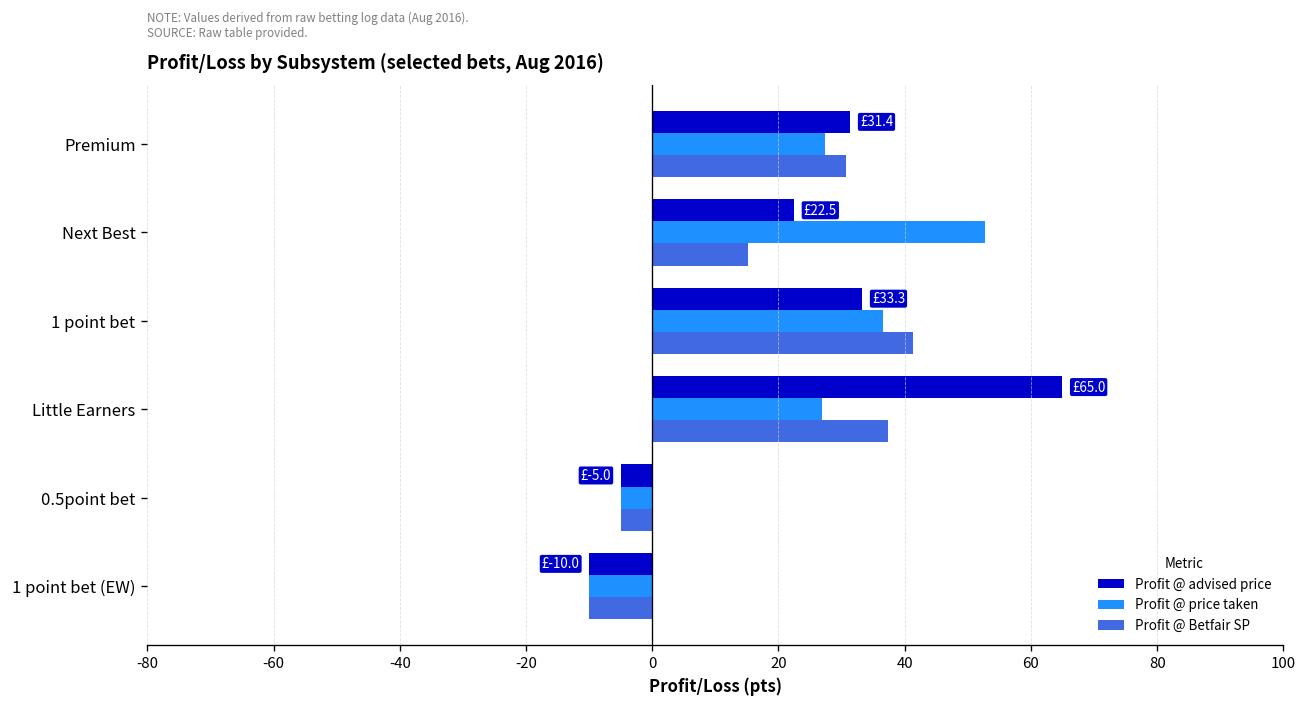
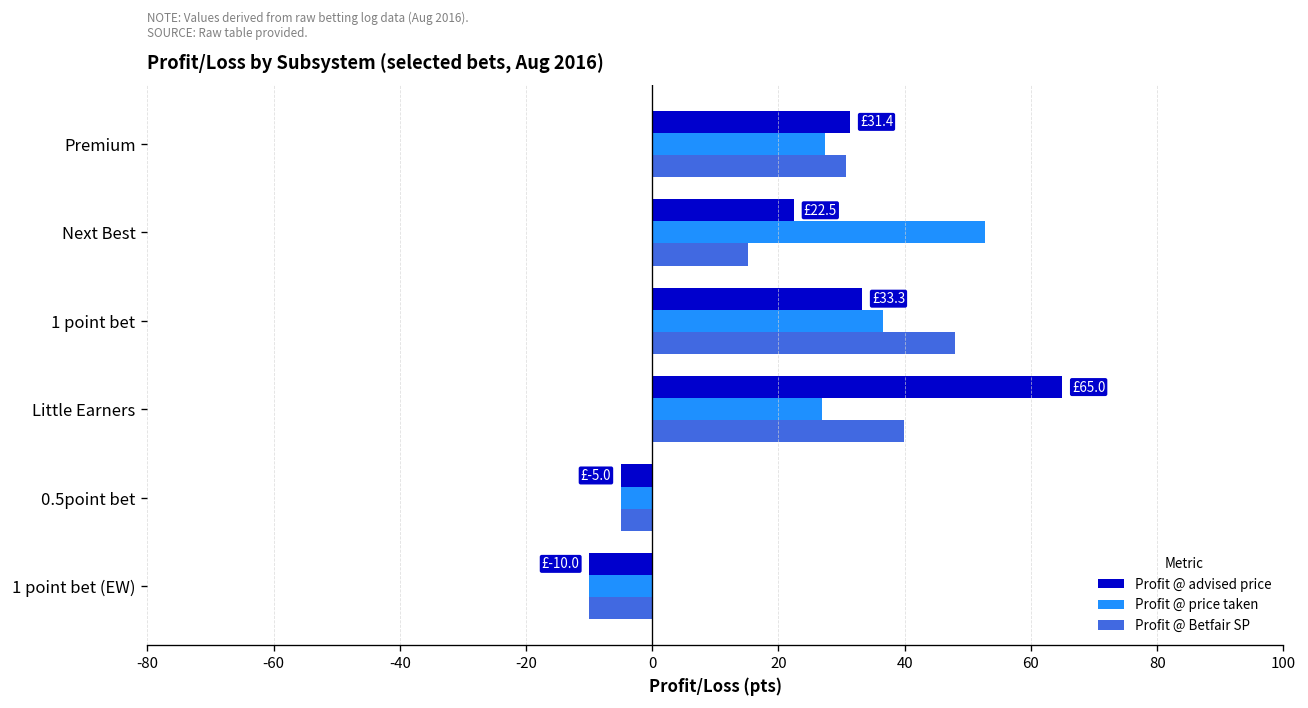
Profit @ Betfair SP, 1 point bet: 41 -> 48
Profit @ Betfair SP, Little Earners: 37 -> 40
